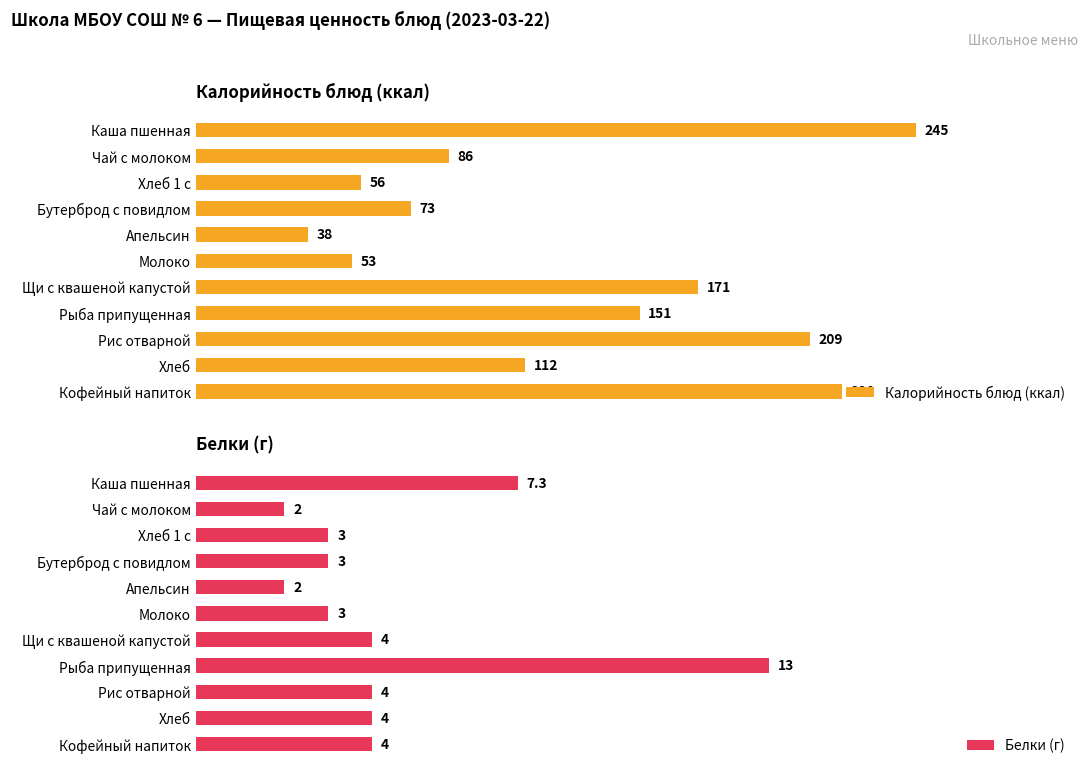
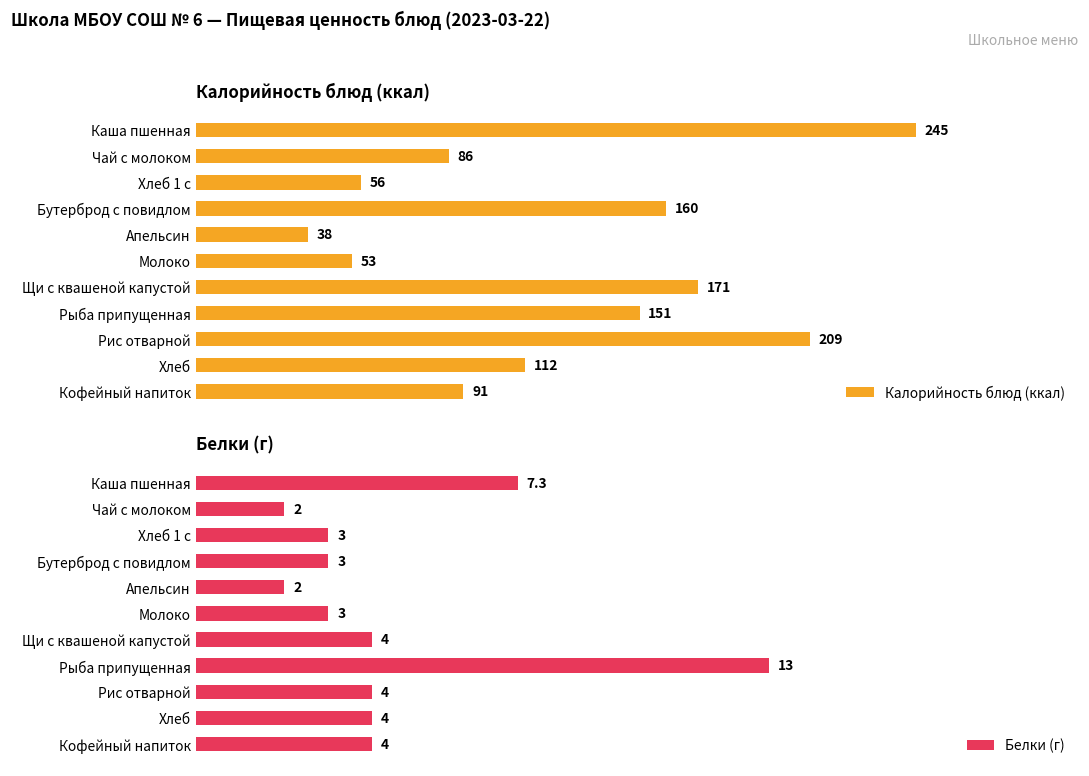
Калорийность блюд (ккал), Бутерброд с повидлом: 73 -> 160
Калорийность блюд (ккал), Кофейный напиток: 220 -> 91
